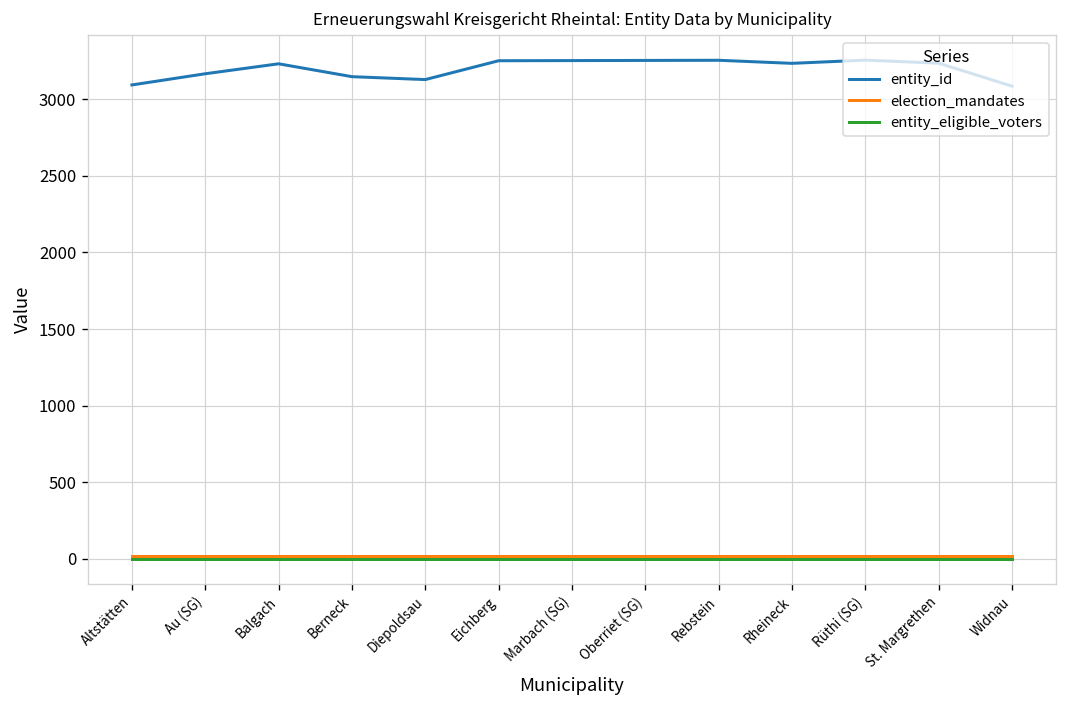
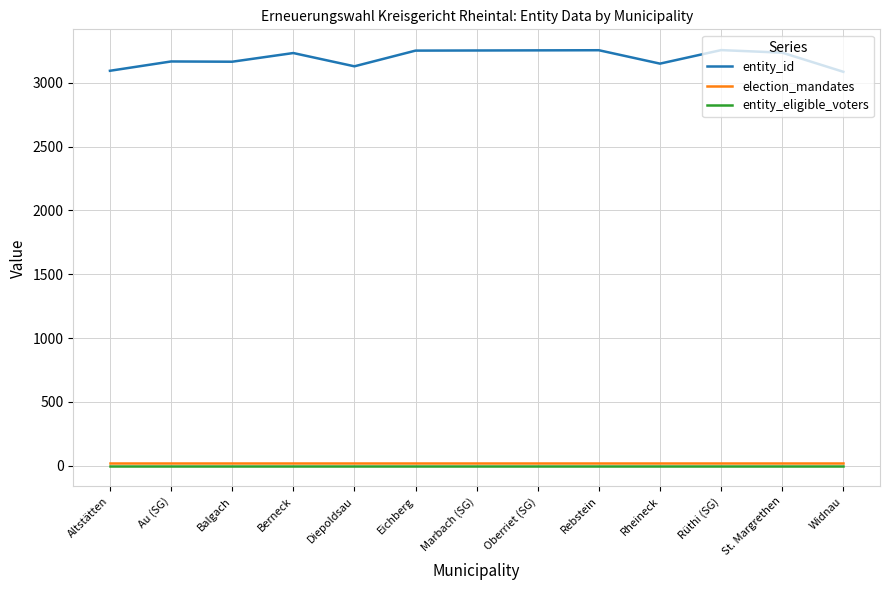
entity_id, Balgach: 3230 -> 3170
entity_id, Berneck: 3150 -> 3230
entity_id, Rheineck: 3240 -> 3150
